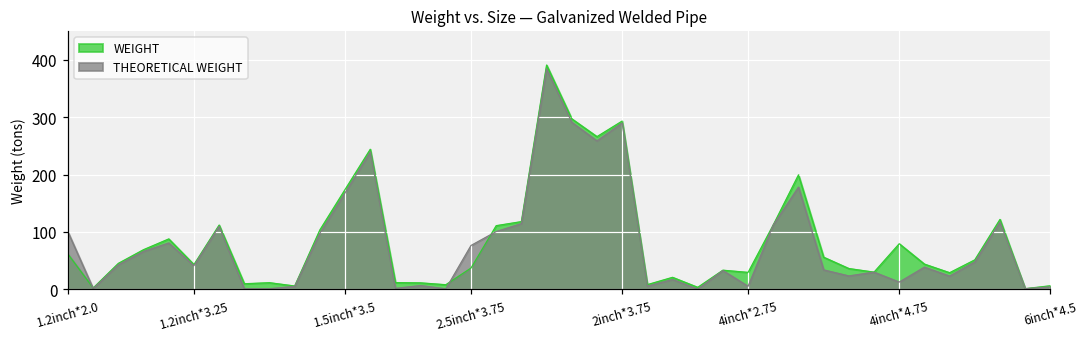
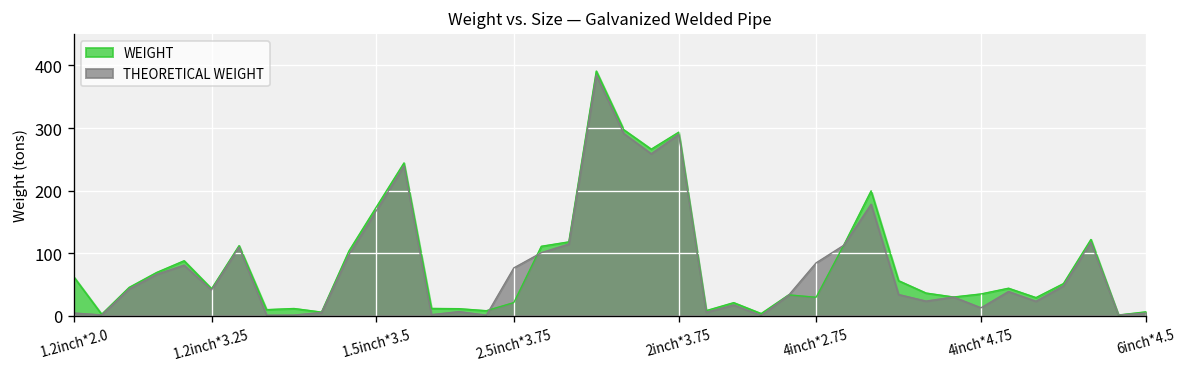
THEORETICAL WEIGHT, 1.2inch*2.0: 100 -> 0
WEIGHT, 2.5inch*3.75: 40 -> 20
THEORETICAL WEIGHT, 4inch*2.75: 10 -> 80
WEIGHT, 4inch*4.75: 80 -> 30
